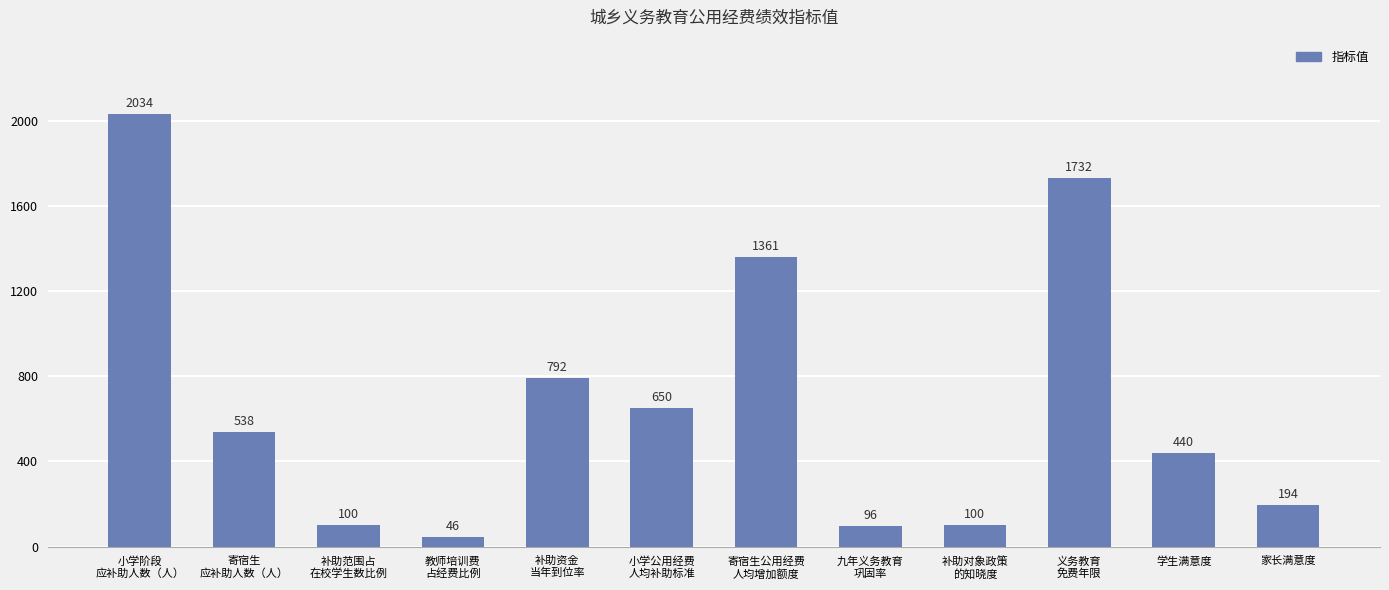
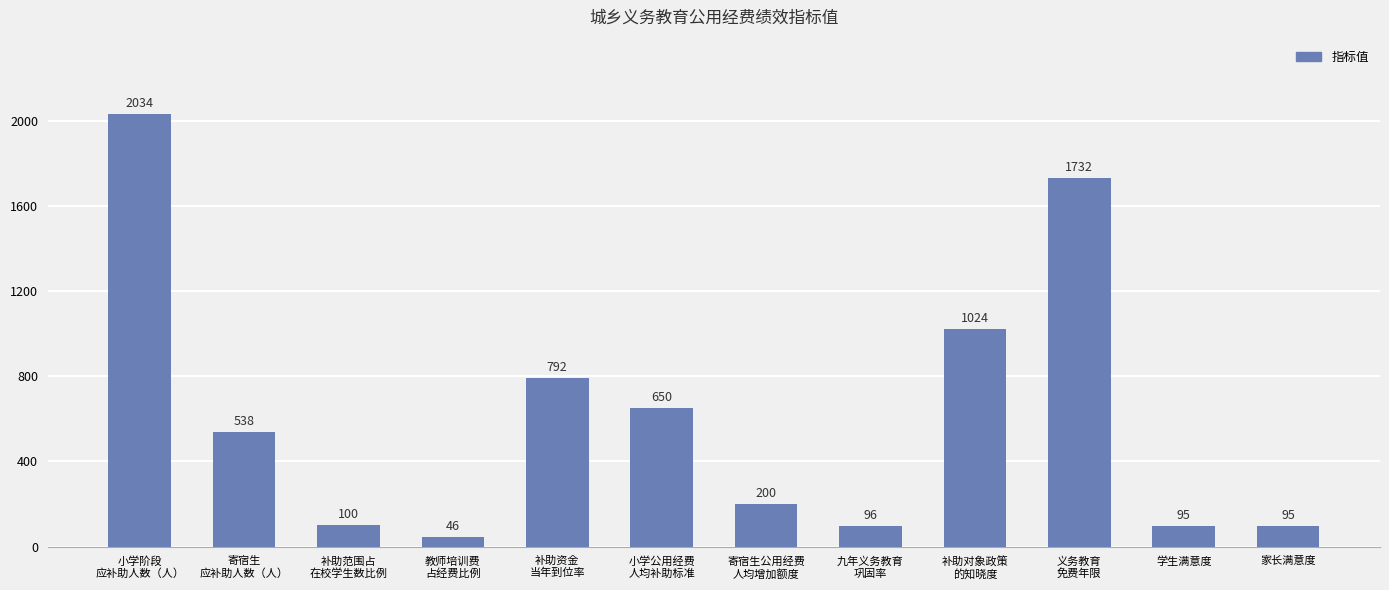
寄宿生公用经费 人均增加额度: 1361 -> 200
补助对象政策 的知晓度: 100 -> 1024
学生满意度: 440 -> 95
家长满意度: 194 -> 95
